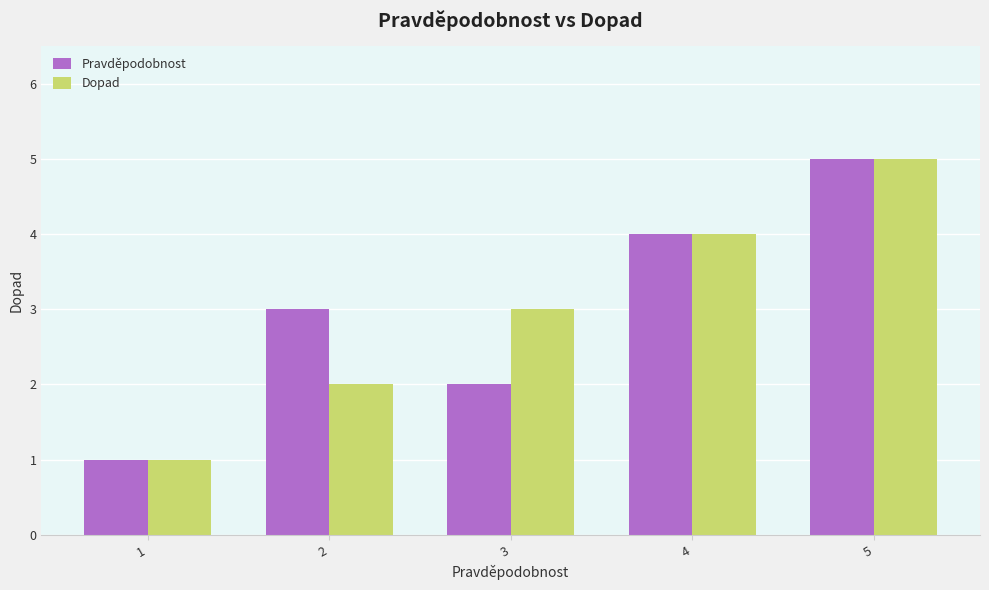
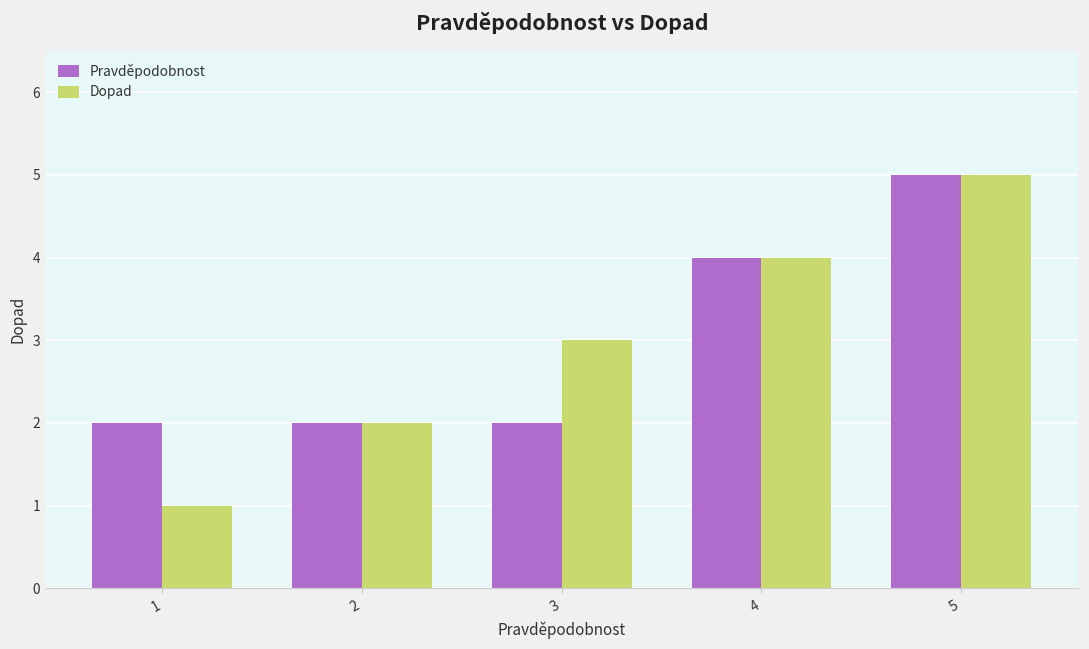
Pravděpodobnost, 1: 1 -> 2
Pravděpodobnost, 2: 3 -> 2
